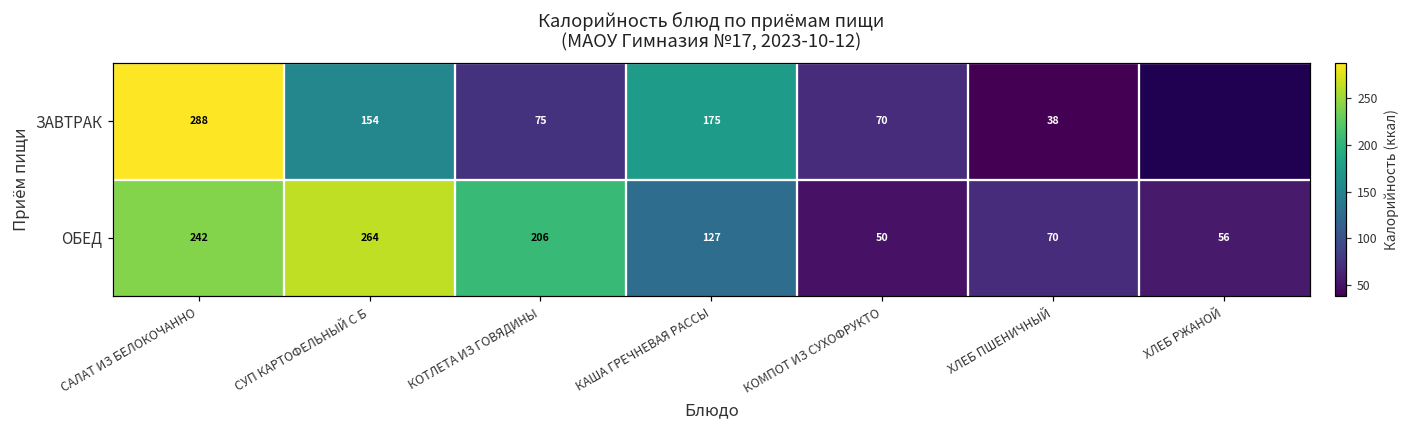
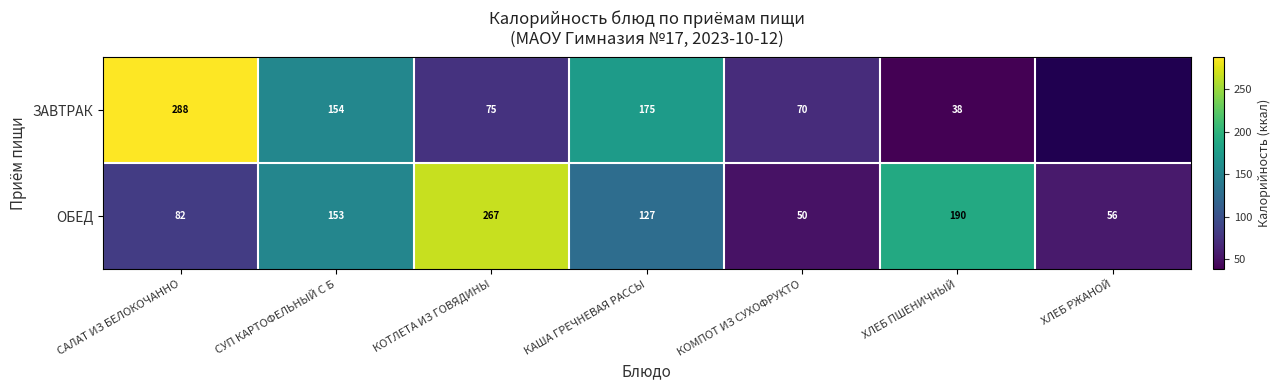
ОБЕД, САЛАТ ИЗ БЕЛОКОЧАННО: 242 -> 82
ОБЕД, СУП КАРТОФЕЛЬНЫЙ С Б: 264 -> 153
ОБЕД, КОТЛЕТА ИЗ ГОВЯДИНЫ: 206 -> 267
ОБЕД, ХЛЕБ ПШЕНИЧНЫЙ: 70 -> 190
